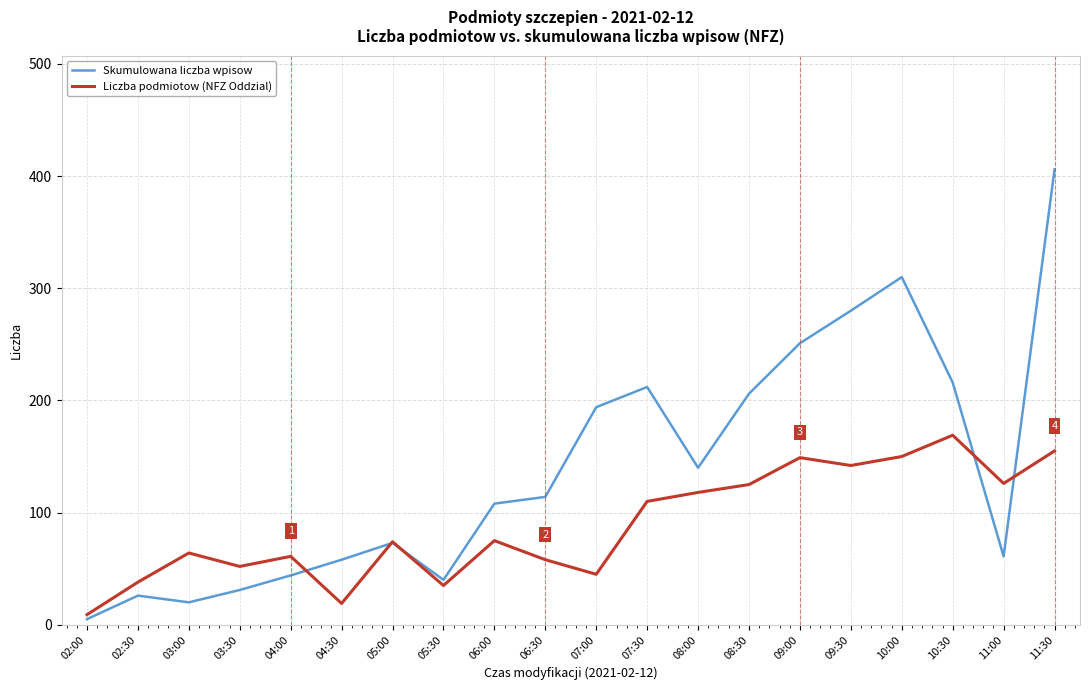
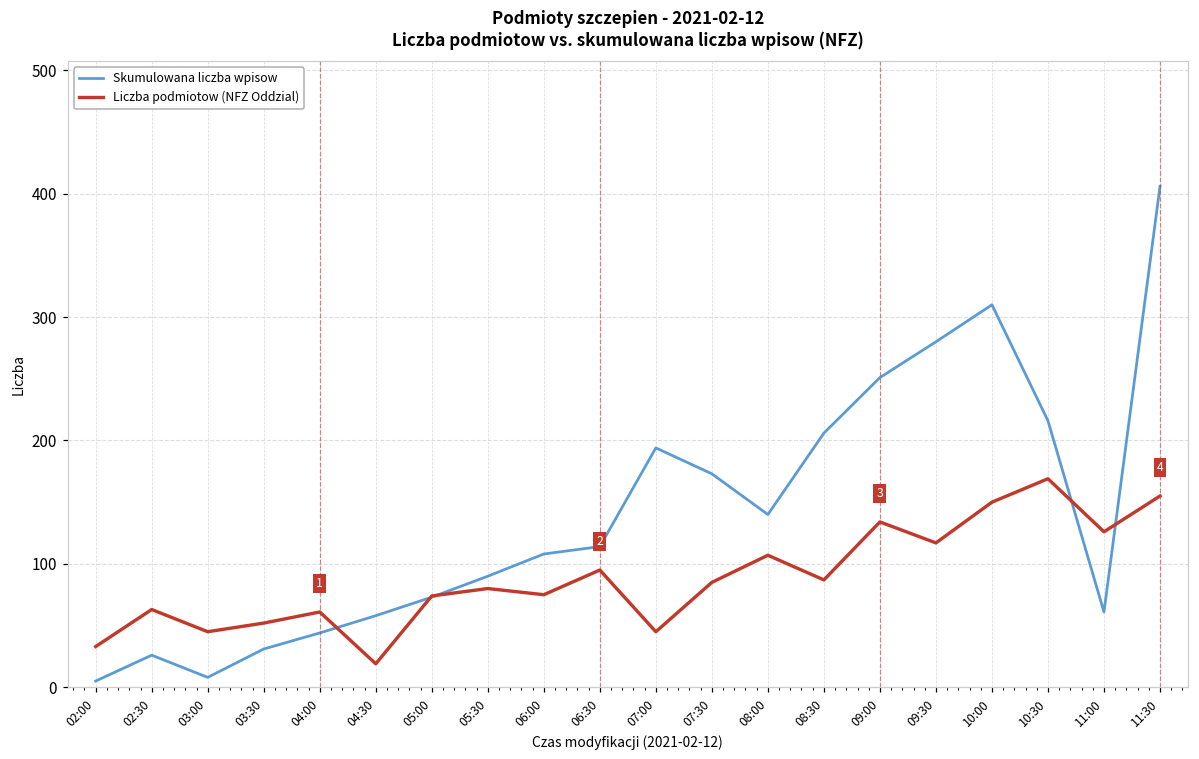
Liczba podmiotow (NFZ Oddzial), 02:00: 9 -> 33
Liczba podmiotow (NFZ Oddzial), 02:30: 38 -> 63
Skumulowana liczba wpisow, 03:00: 20 -> 8
Liczba podmiotow (NFZ Oddzial), 03:00: 64 -> 45
Skumulowana liczba wpisow, 05:30: 40 -> 90
Liczba podmiotow (NFZ Oddzial), 05:30: 35 -> 80
Liczba podmiotow (NFZ Oddzial), 06:30: 58 -> 95
Skumulowana liczba wpisow, 07:30: 212 -> 173
Liczba podmiotow (NFZ Oddzial), 07:30: 110 -> 85
Liczba podmiotow (NFZ Oddzial), 08:00: 118 -> 107
Liczba podmiotow (NFZ Oddzial), 08:30: 125 -> 87
Liczba podmiotow (NFZ Oddzial), 09:00: 149 -> 134
Liczba podmiotow (NFZ Oddzial), 09:30: 142 -> 117
